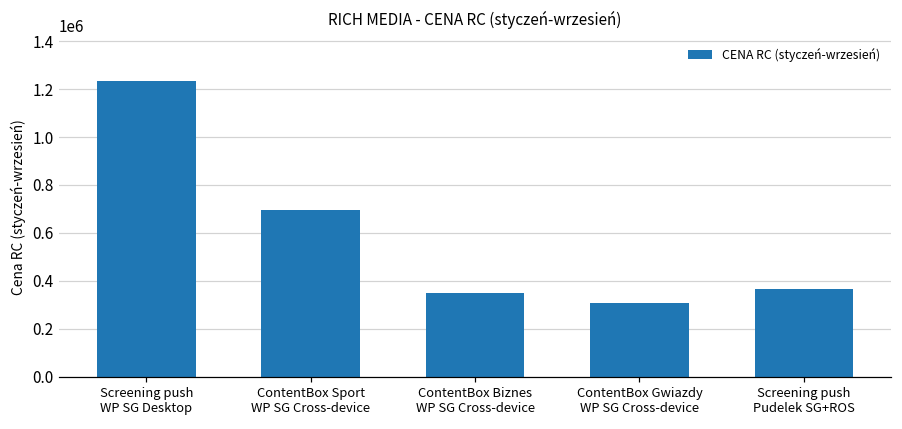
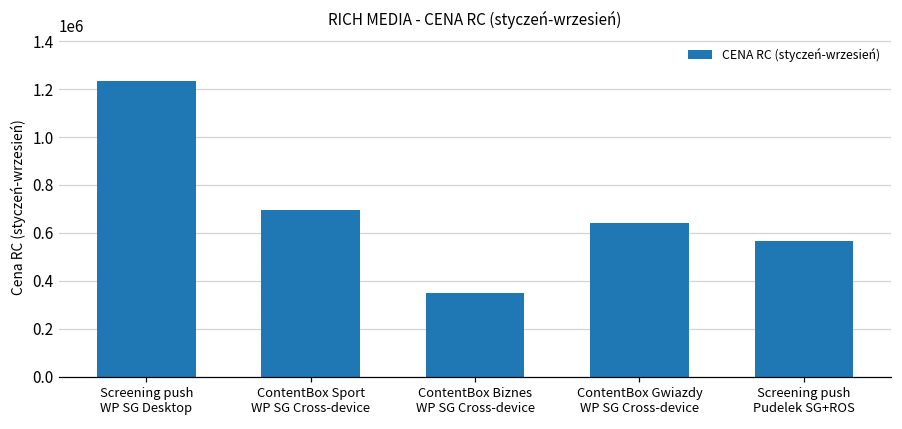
ContentBox Gwiazdy WP SG Cross-device: 310000 -> 640000
Screening push Pudelek SG+ROS: 370000 -> 560000
